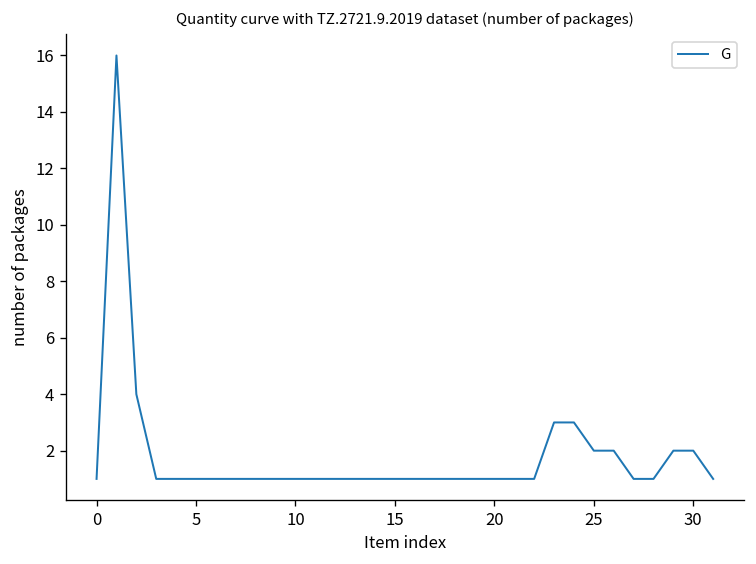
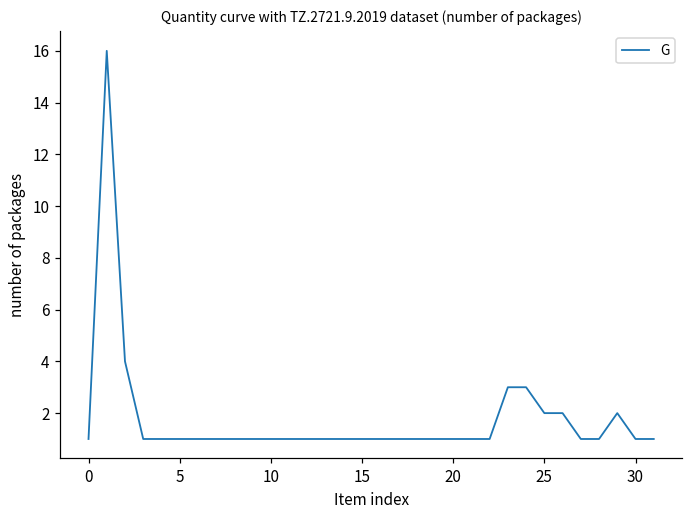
30: 2 -> 1
